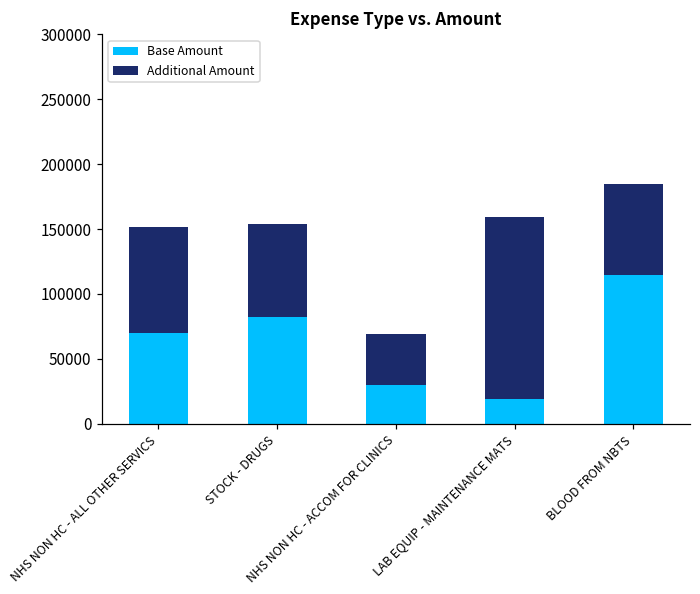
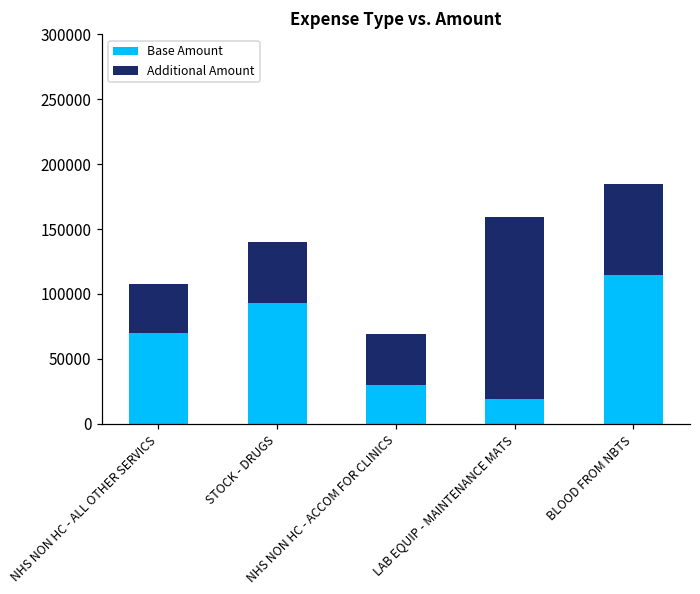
Additional Amount, NHS NON HC - ALL OTHER SERVICS: 82000 -> 38000
Base Amount, STOCK - DRUGS: 82000 -> 93000
Additional Amount, STOCK - DRUGS: 71000 -> 47000
